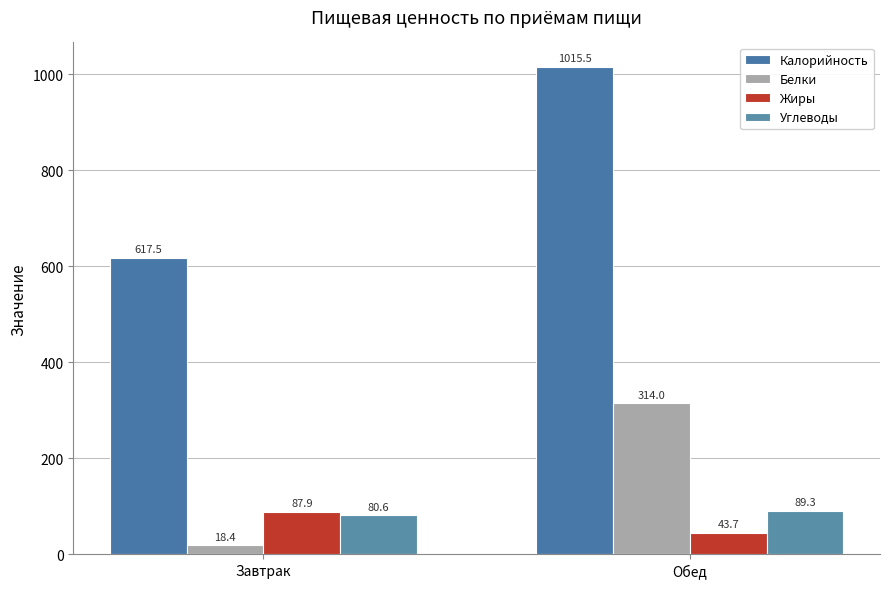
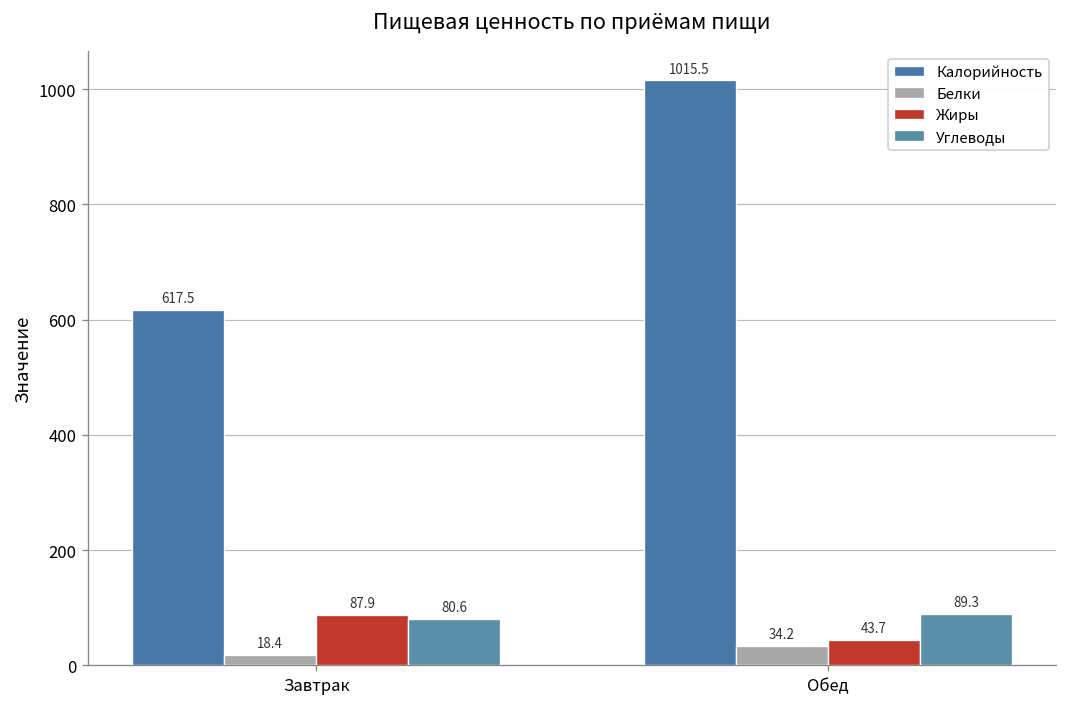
Белки, Обед: 314.0 -> 34.2
